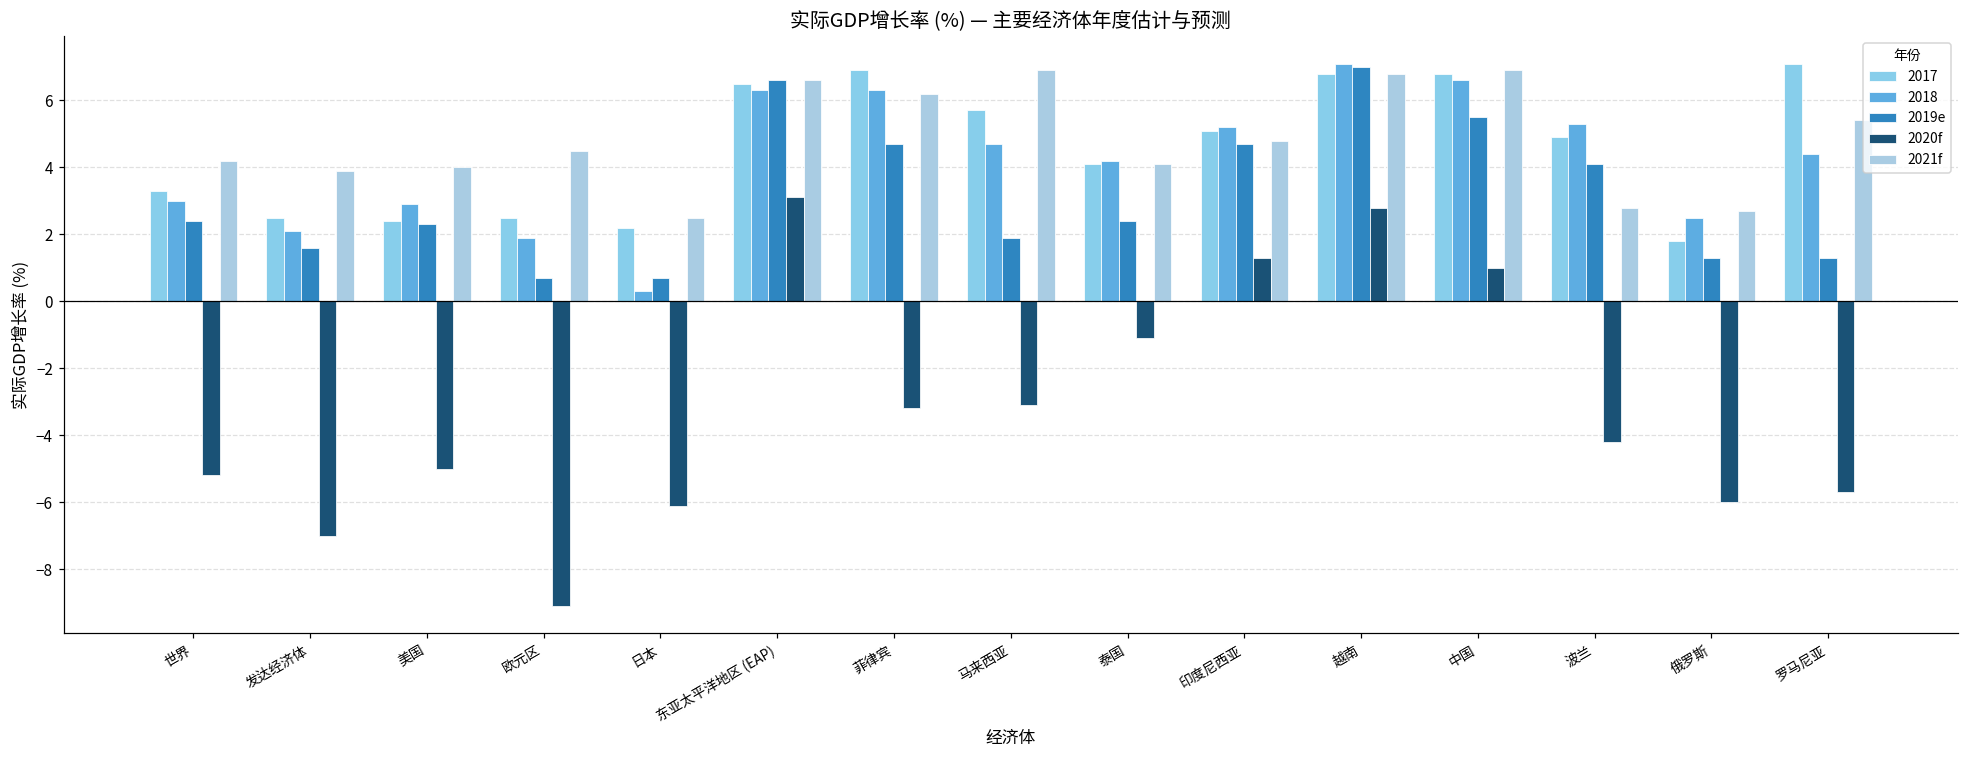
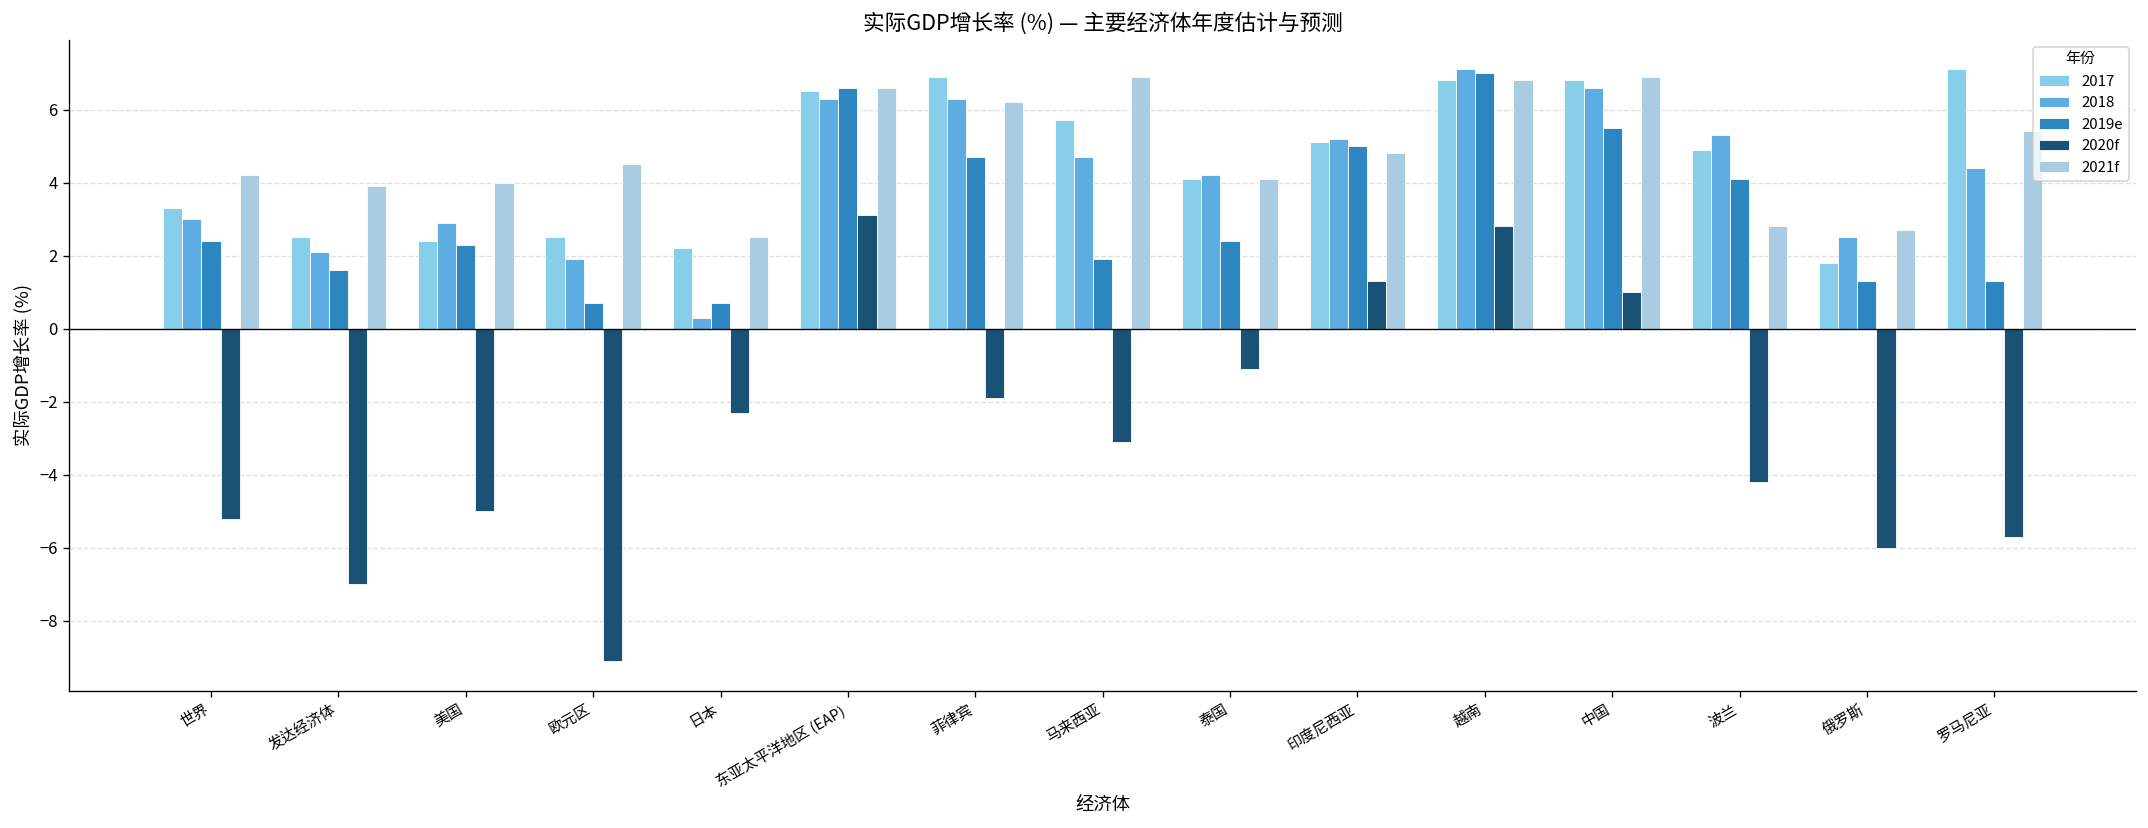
2020f, 日本: -6.1 -> -2.3
2020f, 菲律宾: -3.2 -> -1.9
2019e, 印度尼西亚: 4.7 -> 5.0
